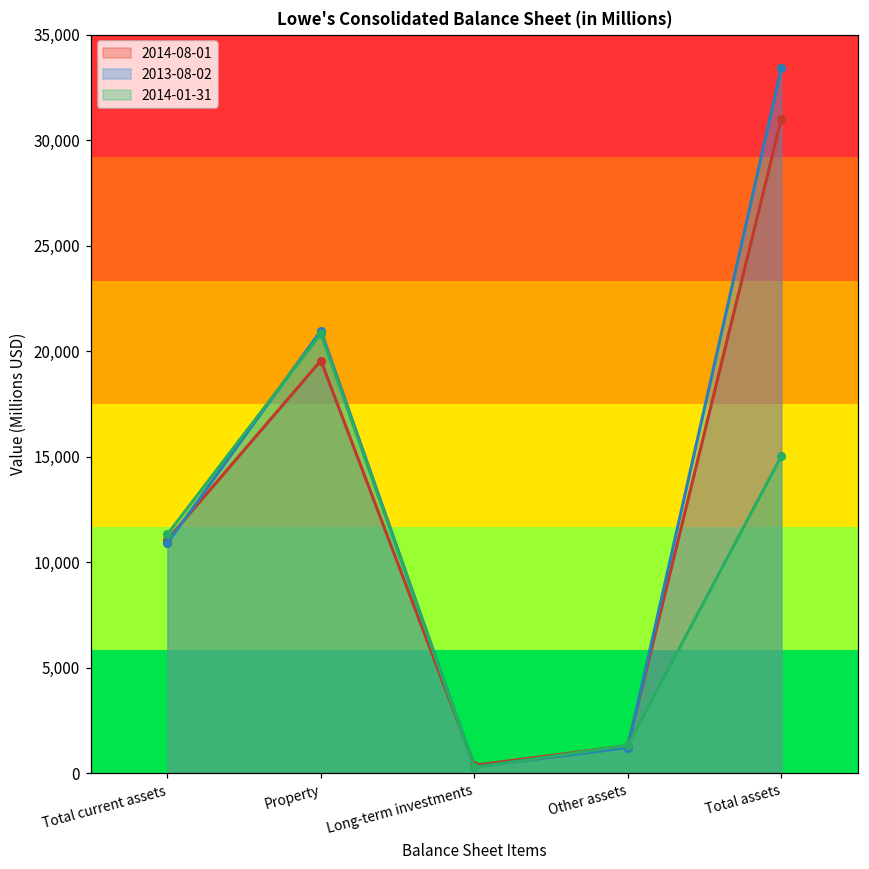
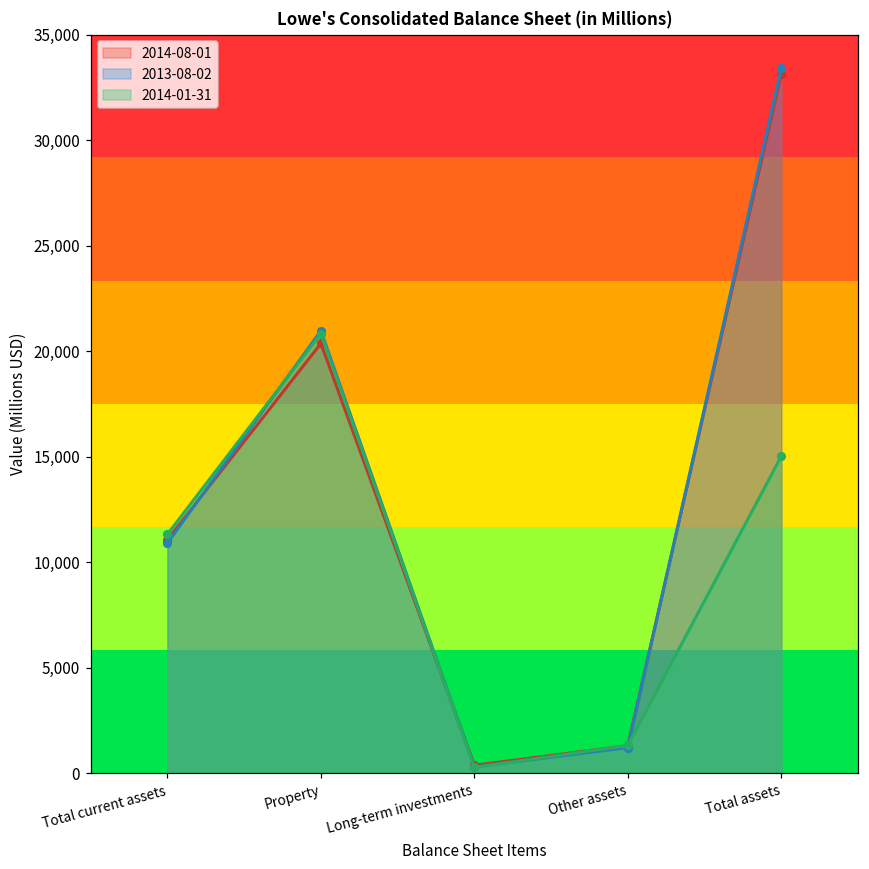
2014-08-01, Property: 19,600 -> 20,400
2014-08-01, Total assets: 31,000 -> 33,100
